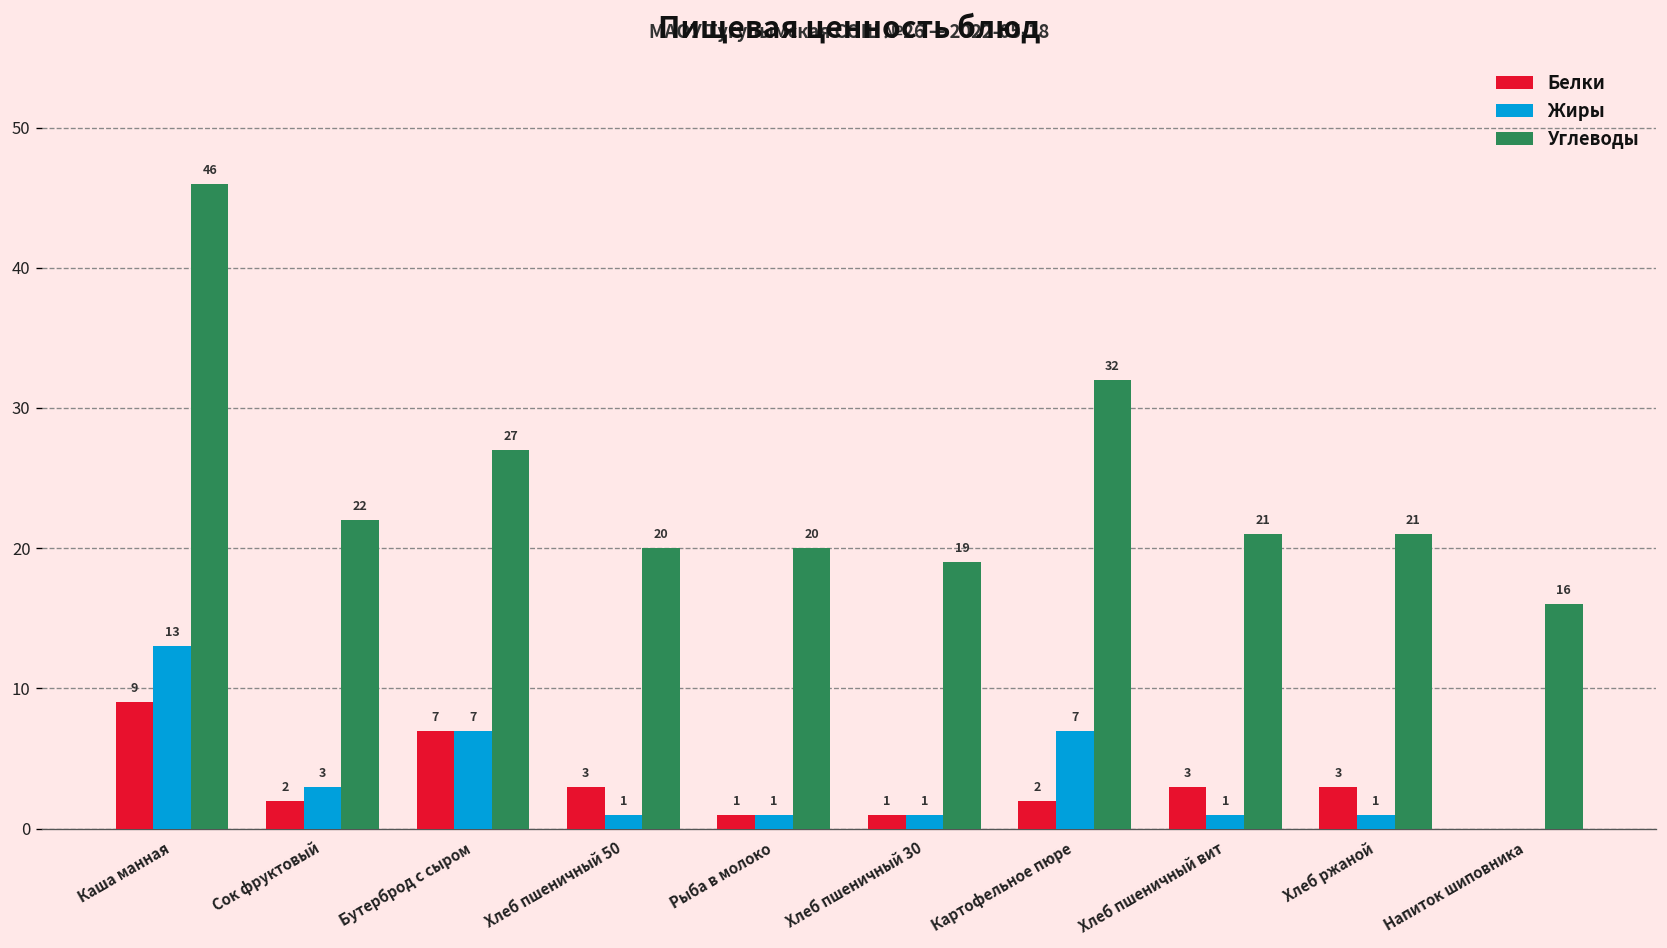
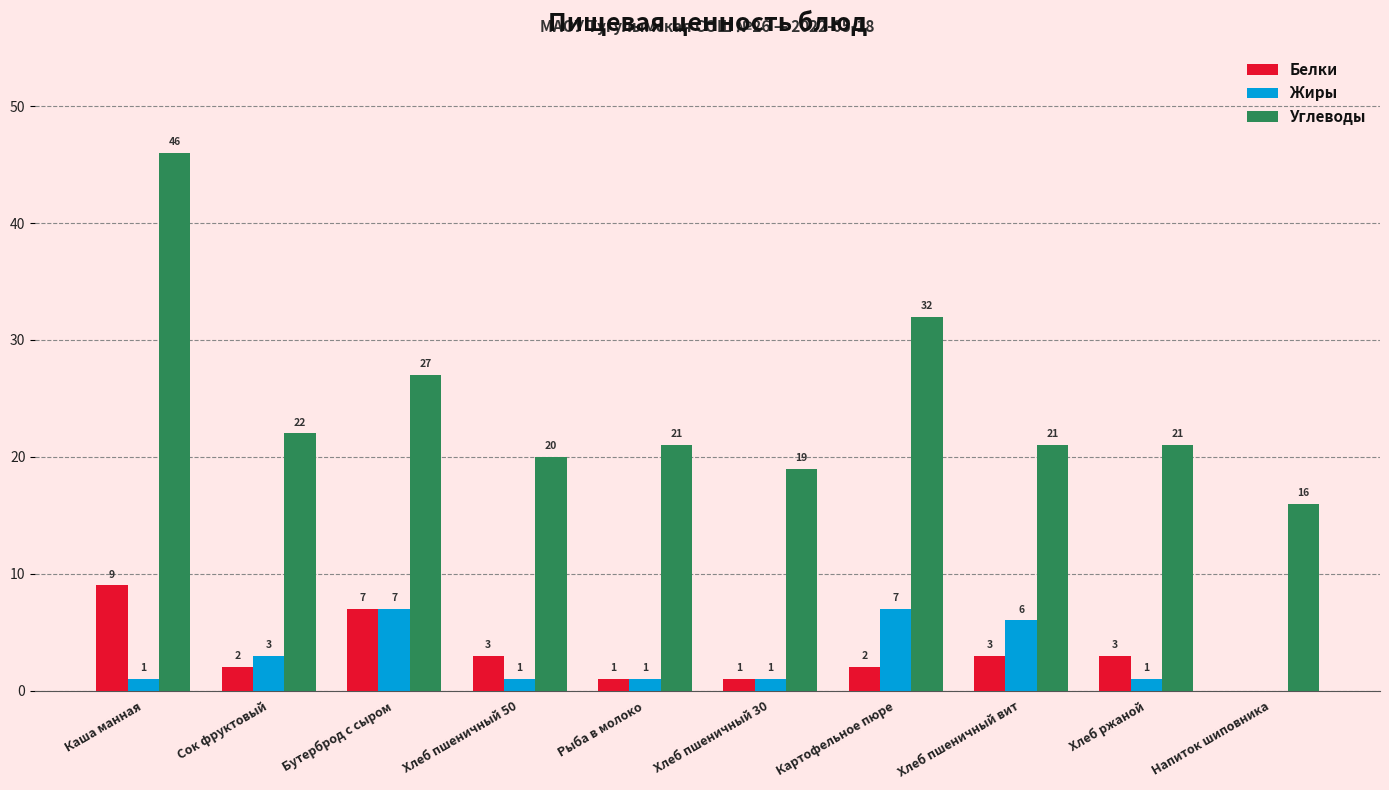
Жиры, Каша манная: 13 -> 1
Углеводы, Рыба в молоко: 20 -> 21
Жиры, Хлеб пшеничный вит: 1 -> 6
